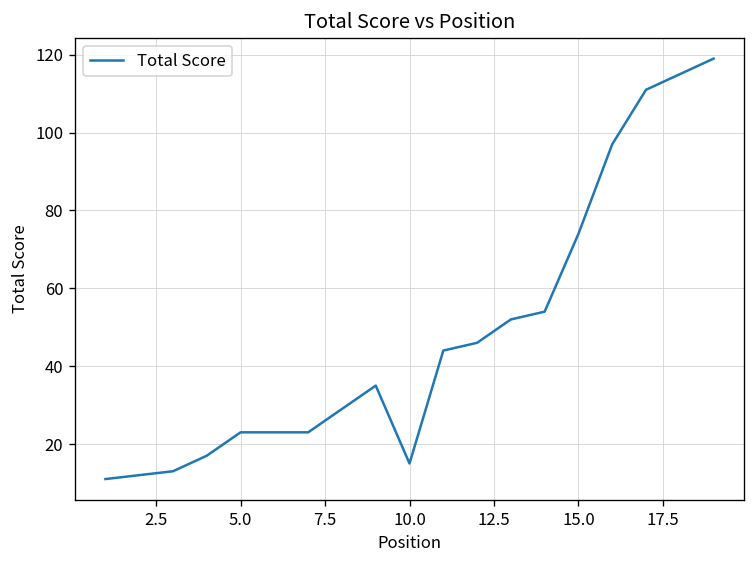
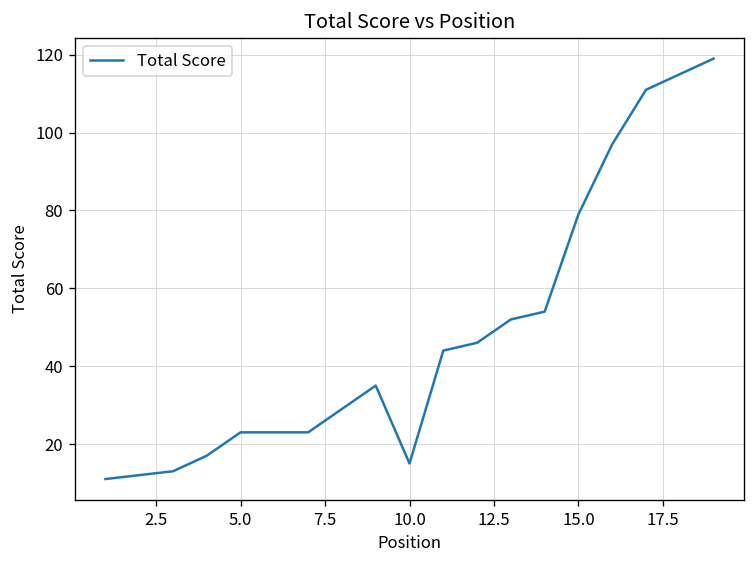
15.0: 74 -> 79
